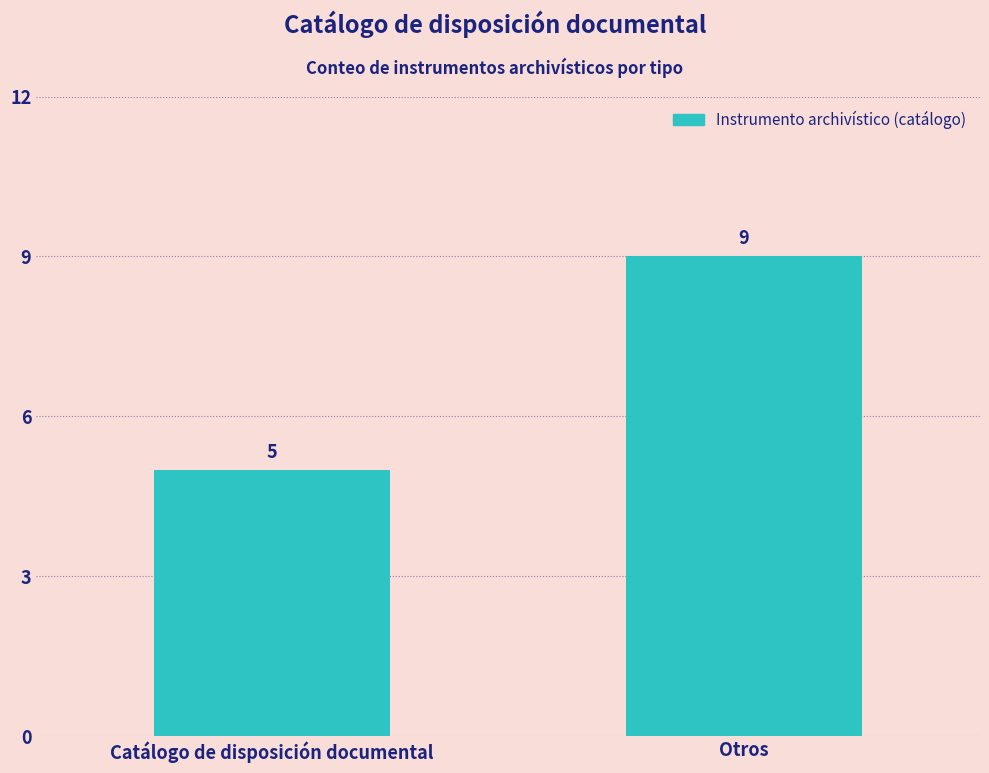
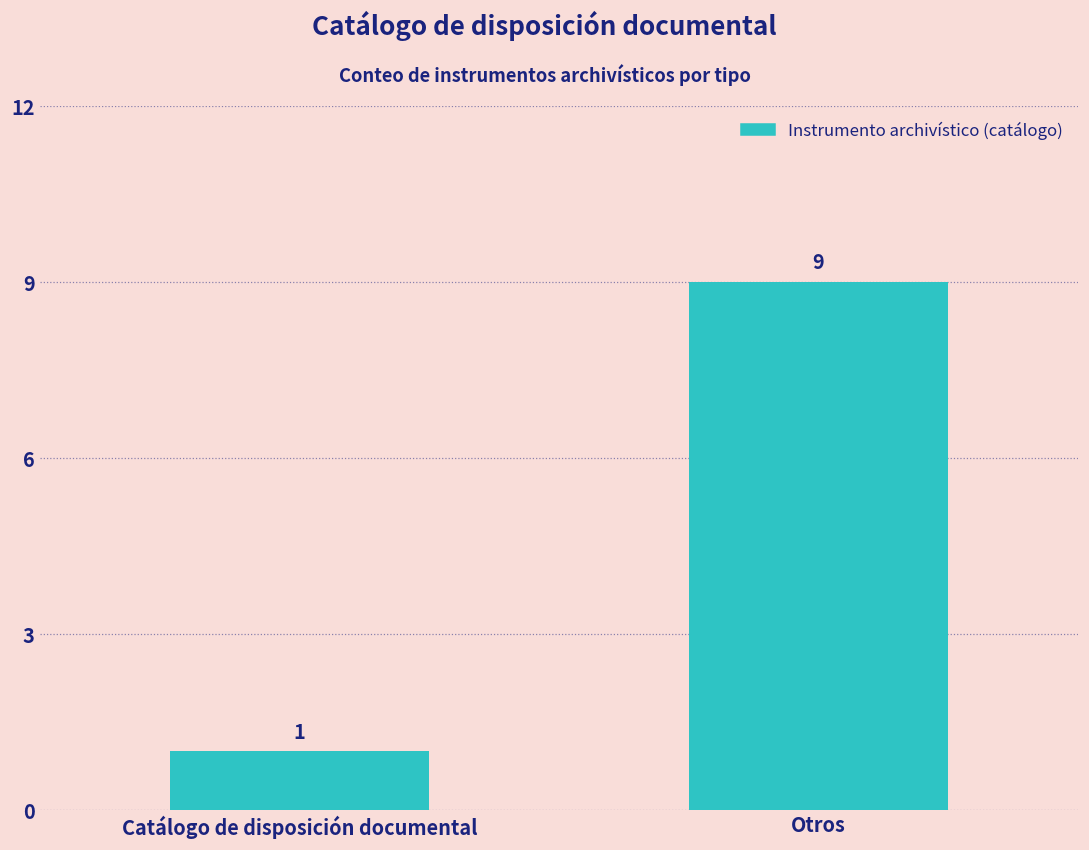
Catálogo de disposición documental: 5 -> 1
